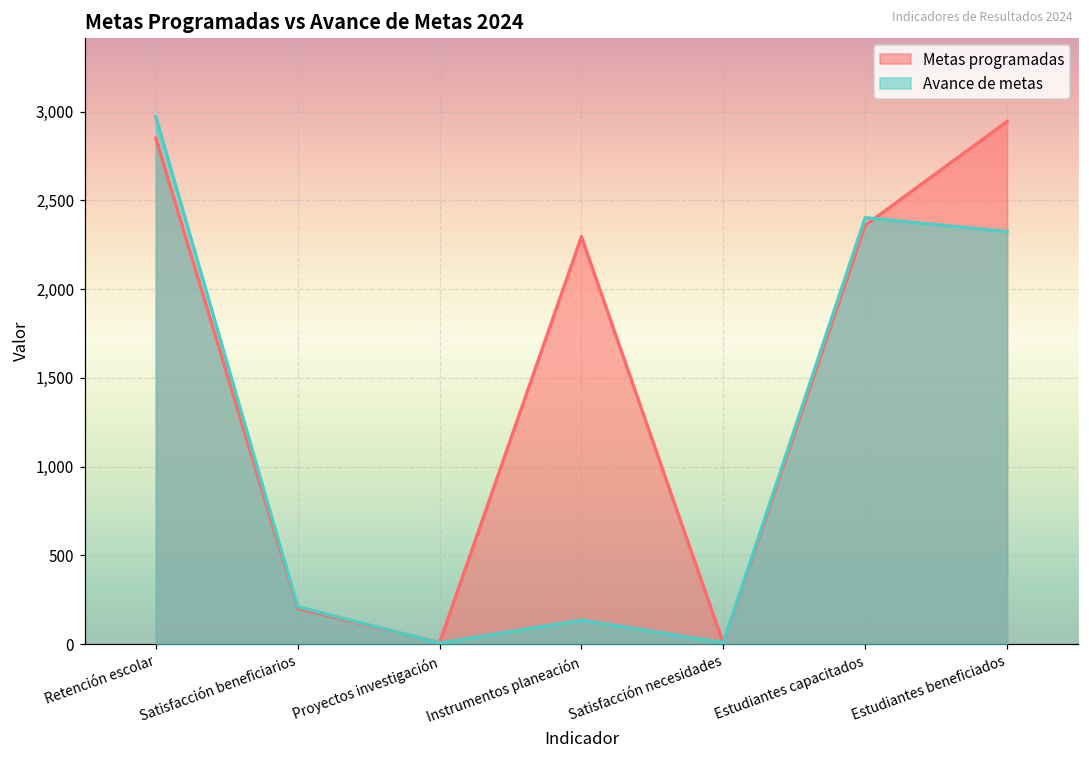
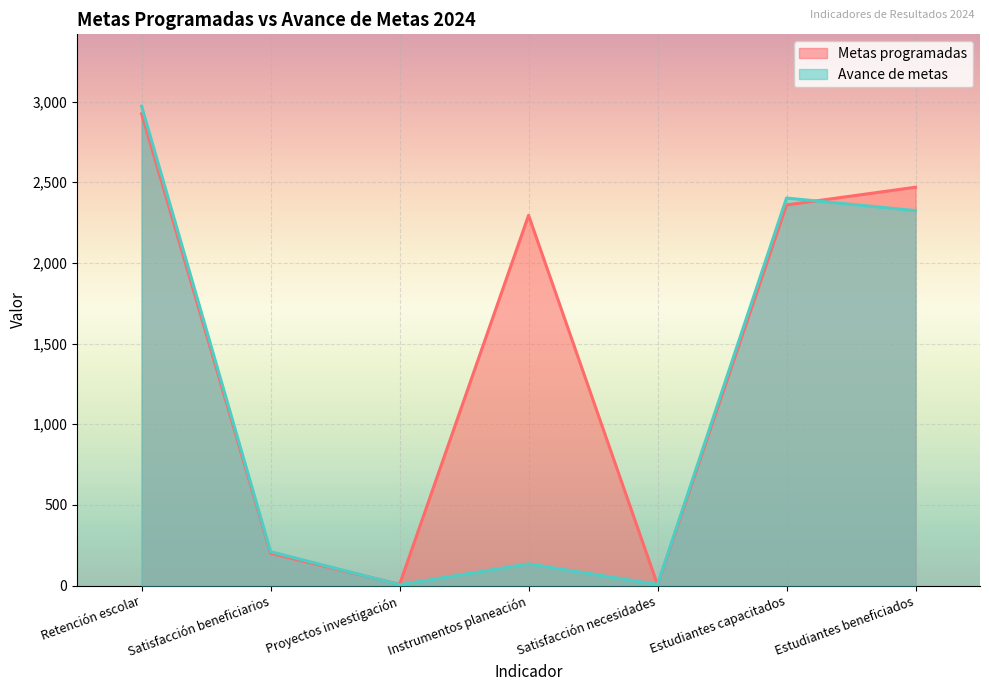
Metas programadas, Retención escolar: 2,850 -> 2,920
Metas programadas, Estudiantes beneficiados: 2,940 -> 2,470
